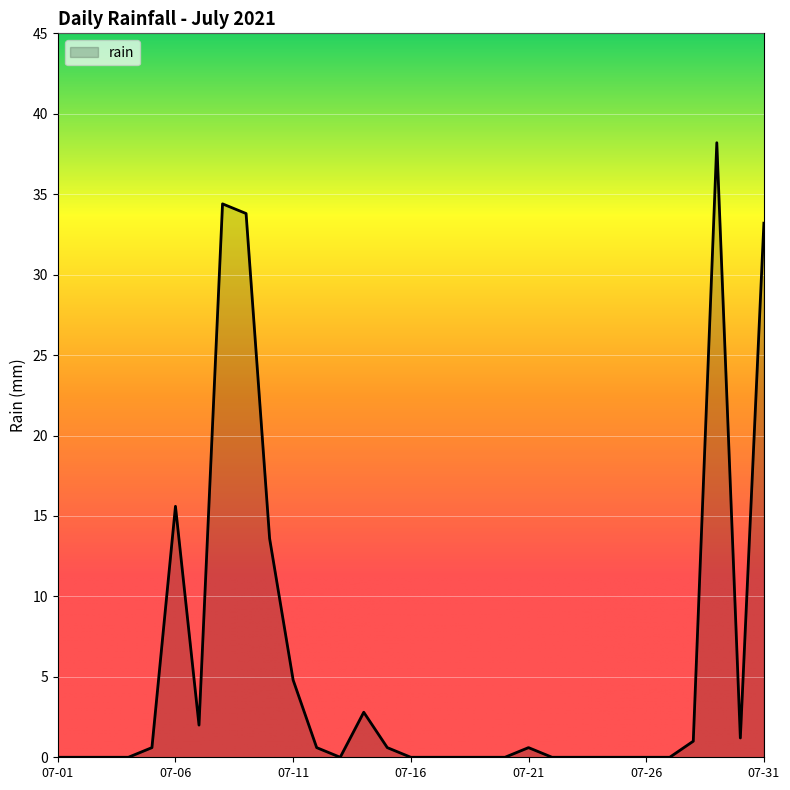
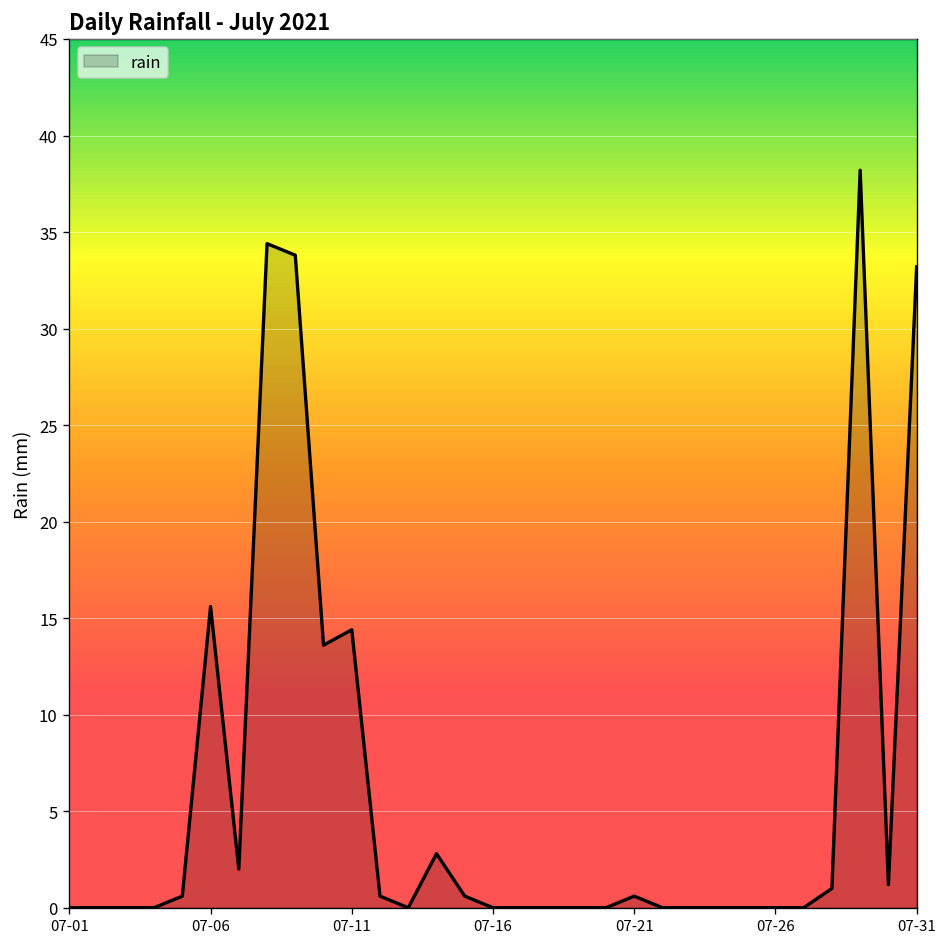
07-11: 4.8 -> 14.4
